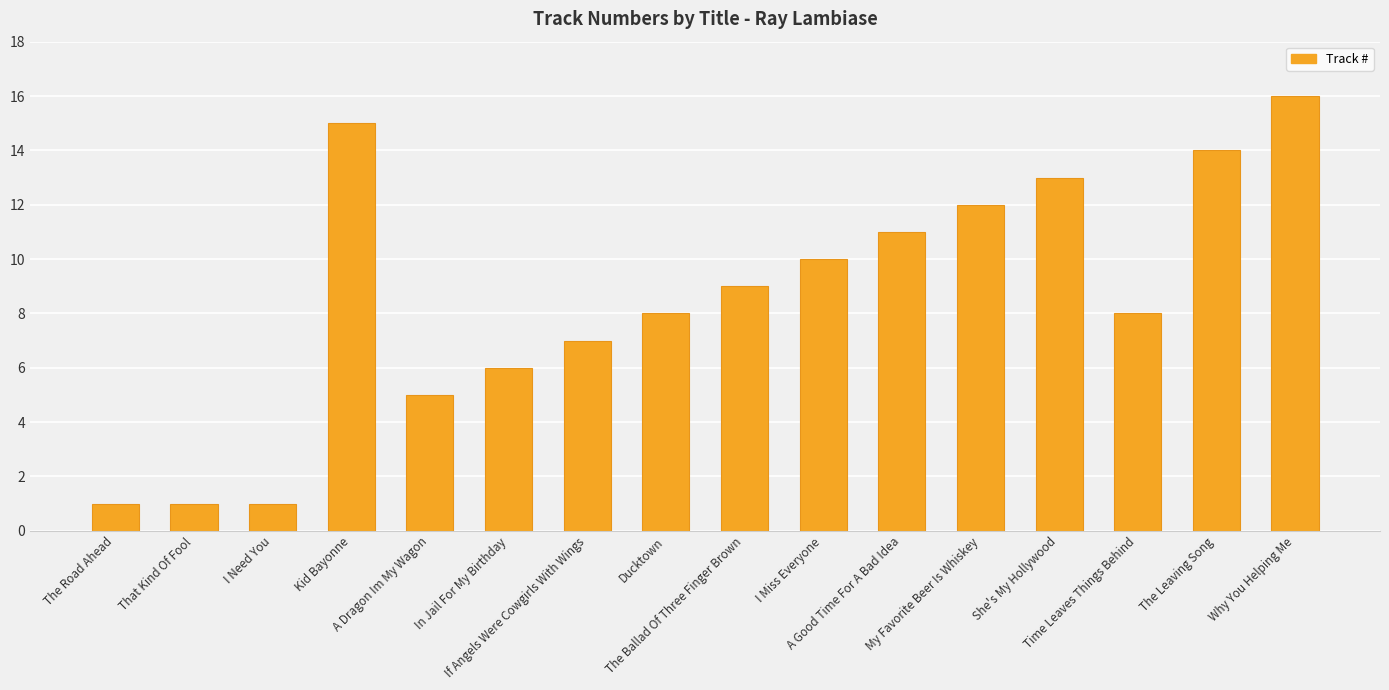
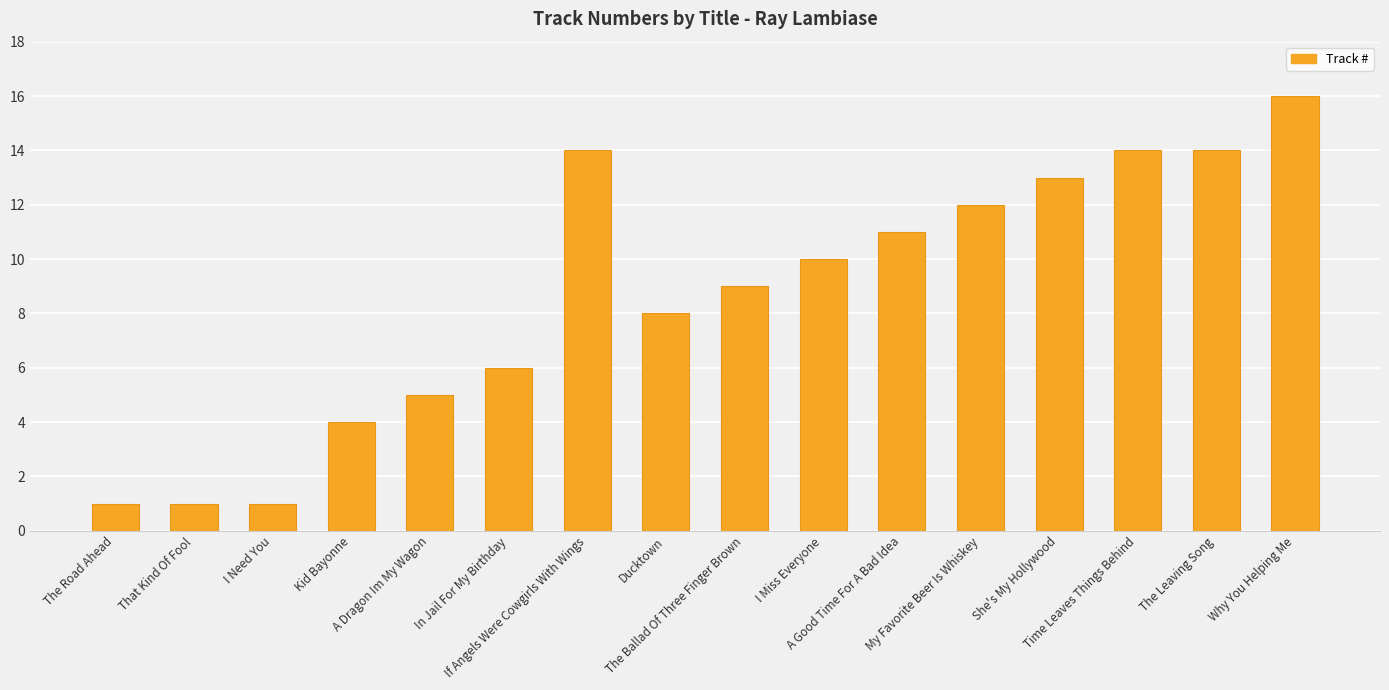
Kid Bayonne: 15 -> 4
If Angels Were Cowgirls With Wings: 7 -> 14
Time Leaves Things Behind: 8 -> 14
